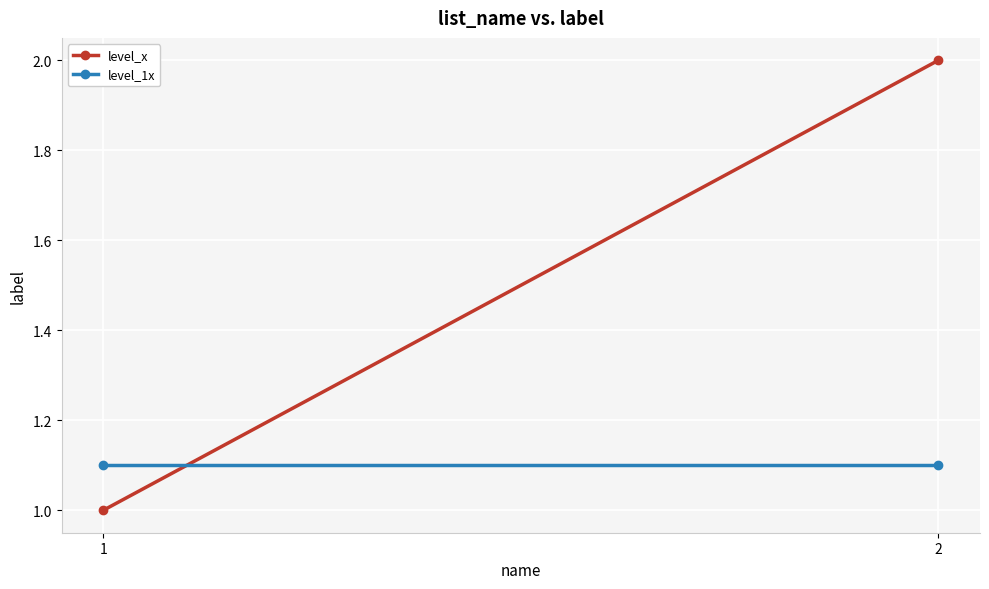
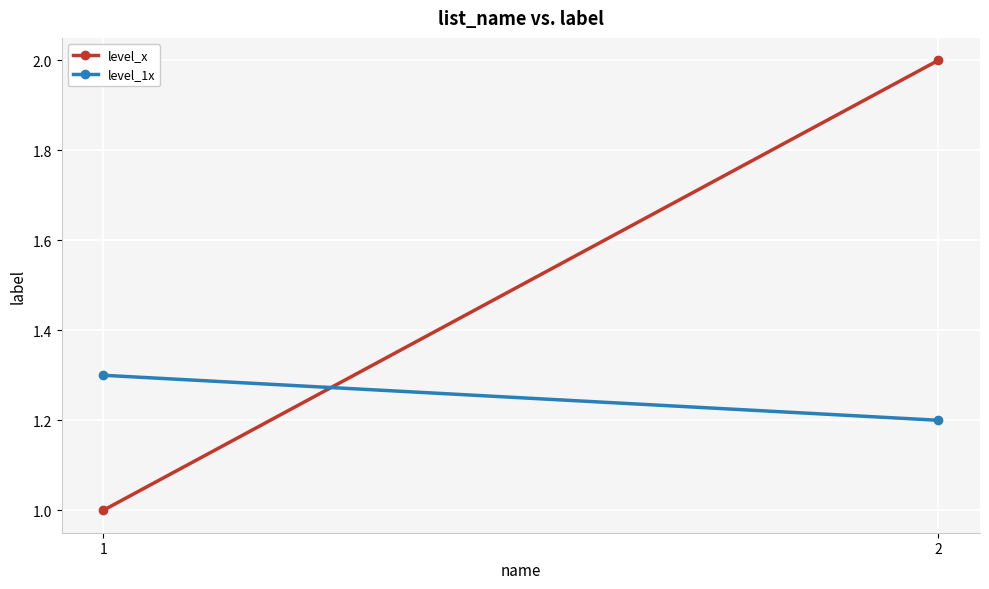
level_1x, 1: 1.1 -> 1.3
level_1x, 2: 1.1 -> 1.2
